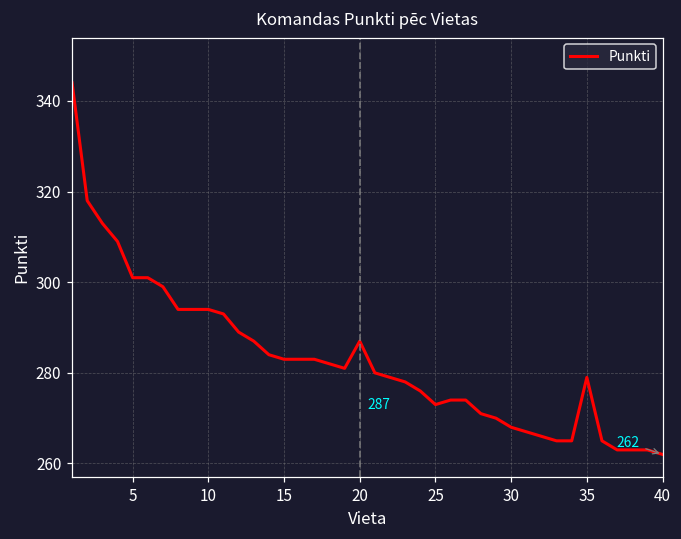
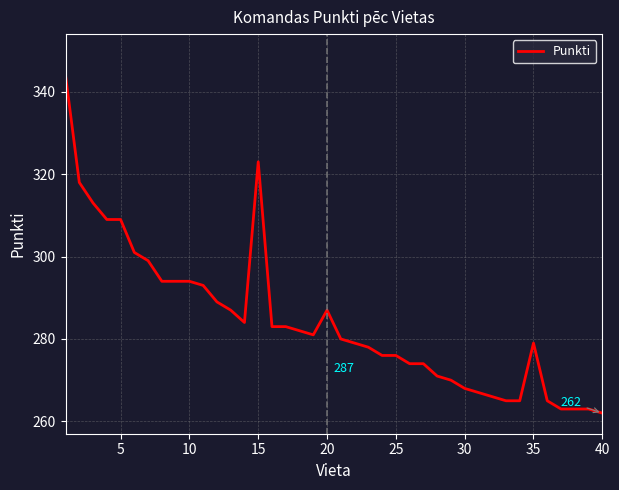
5: 301 -> 309
15: 283 -> 323
25: 273 -> 276
